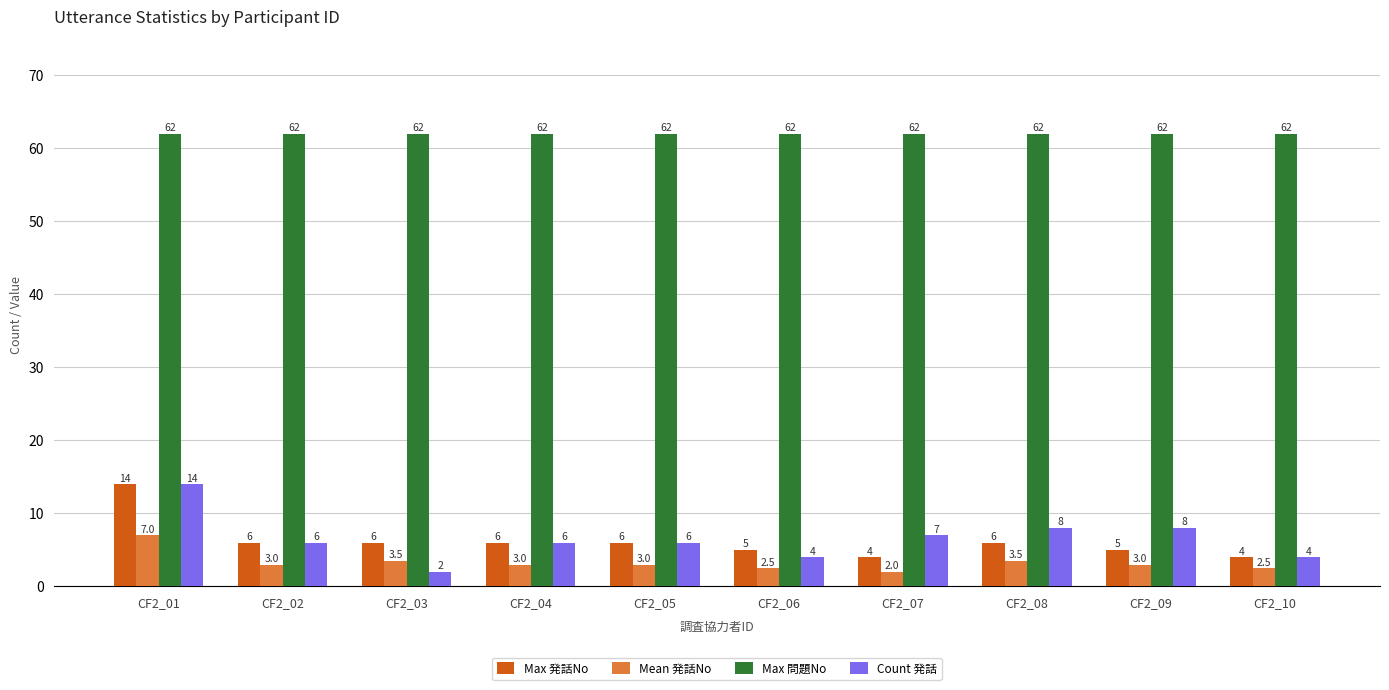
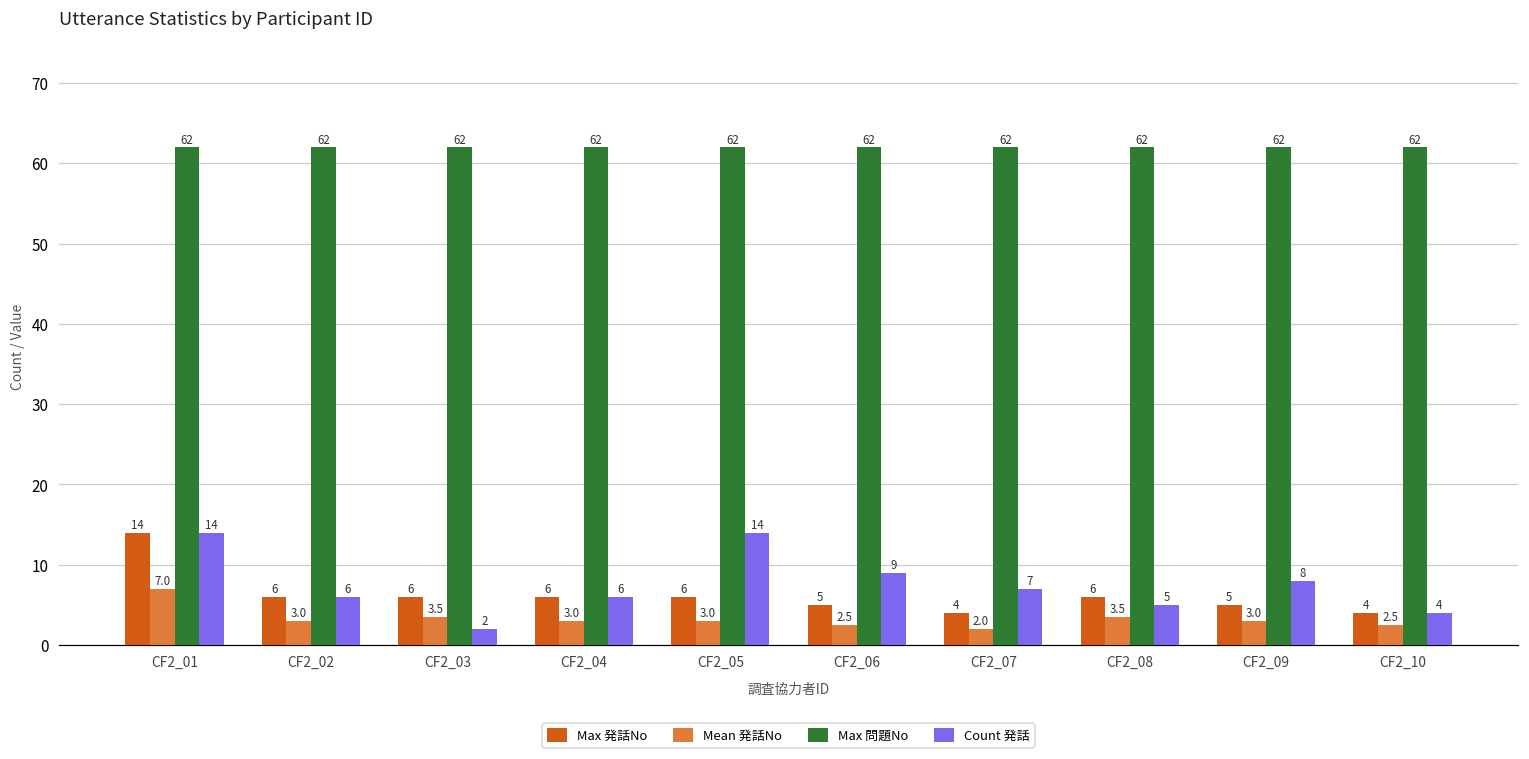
Count 発話, CF2_05: 6 -> 14
Count 発話, CF2_06: 4 -> 9
Count 発話, CF2_08: 8 -> 5
